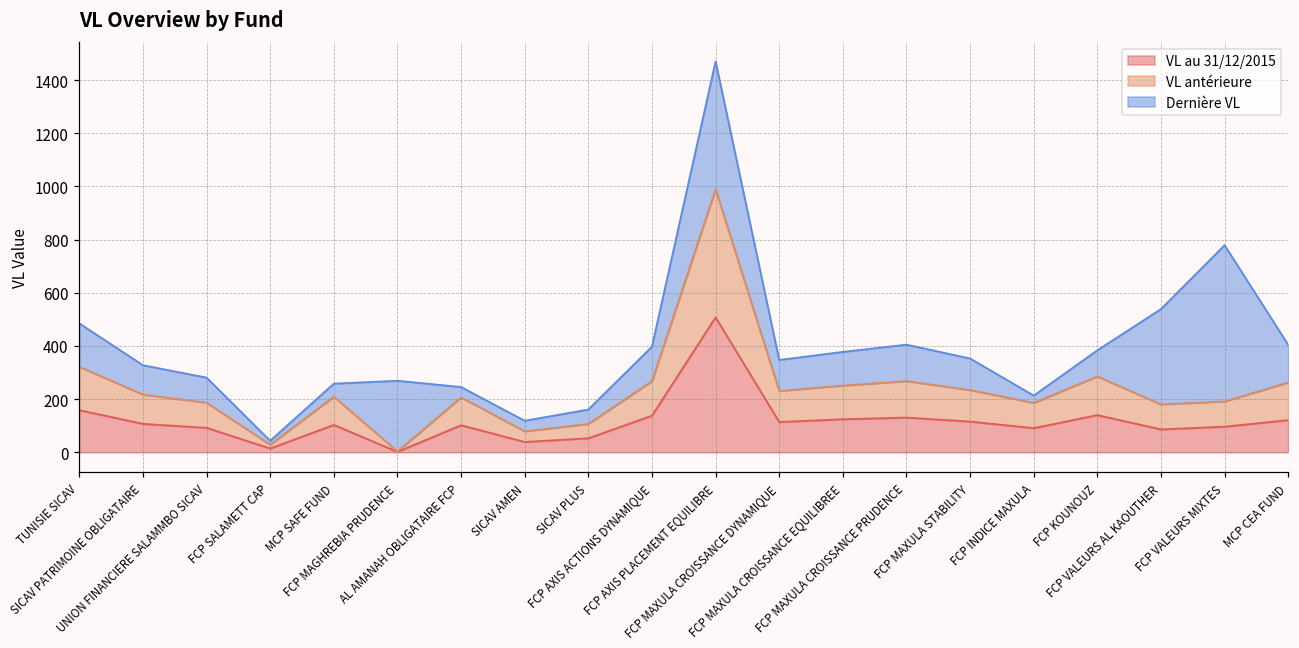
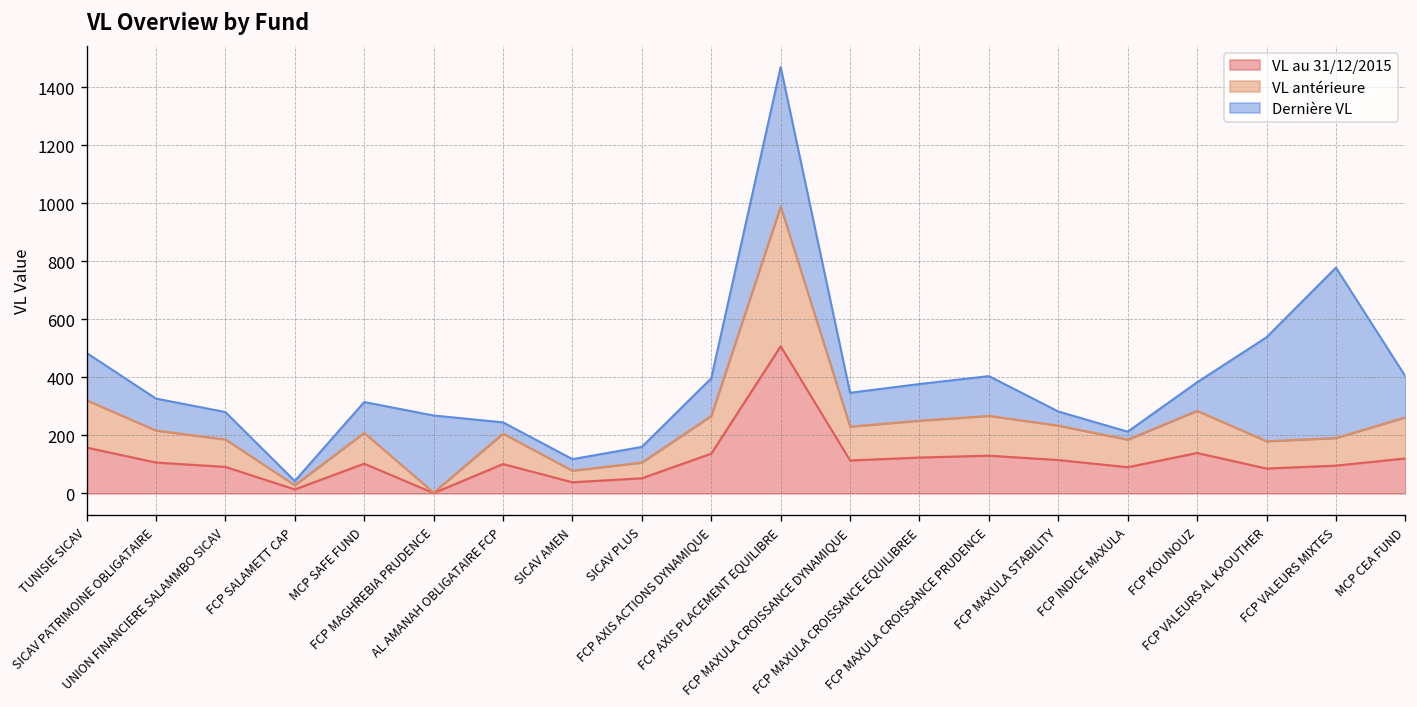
Dernière VL, MCP SAFE FUND: 50 -> 110
Dernière VL, FCP MAXULA STABILITY: 120 -> 50
